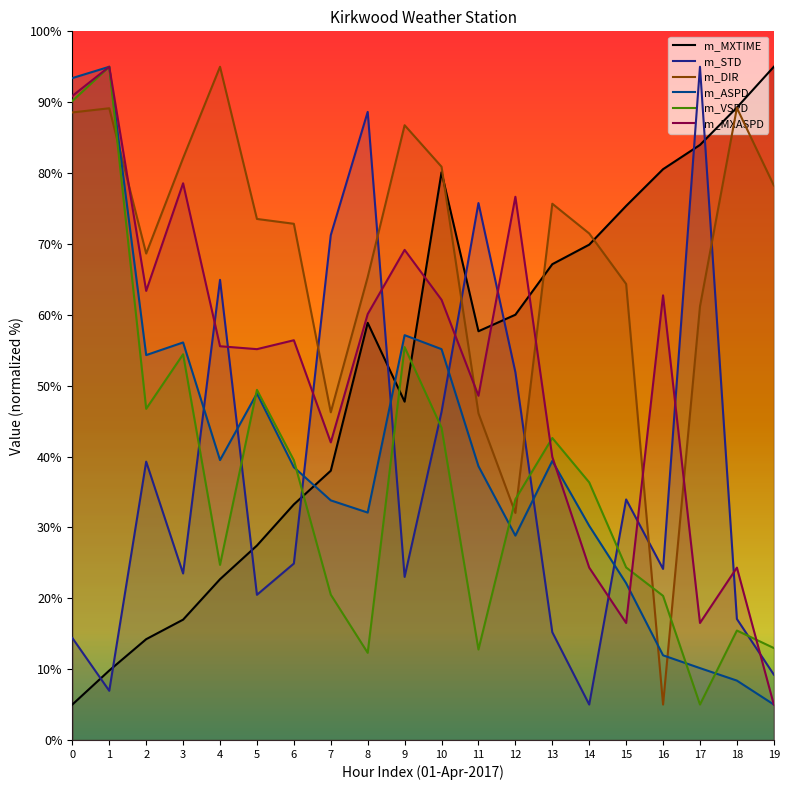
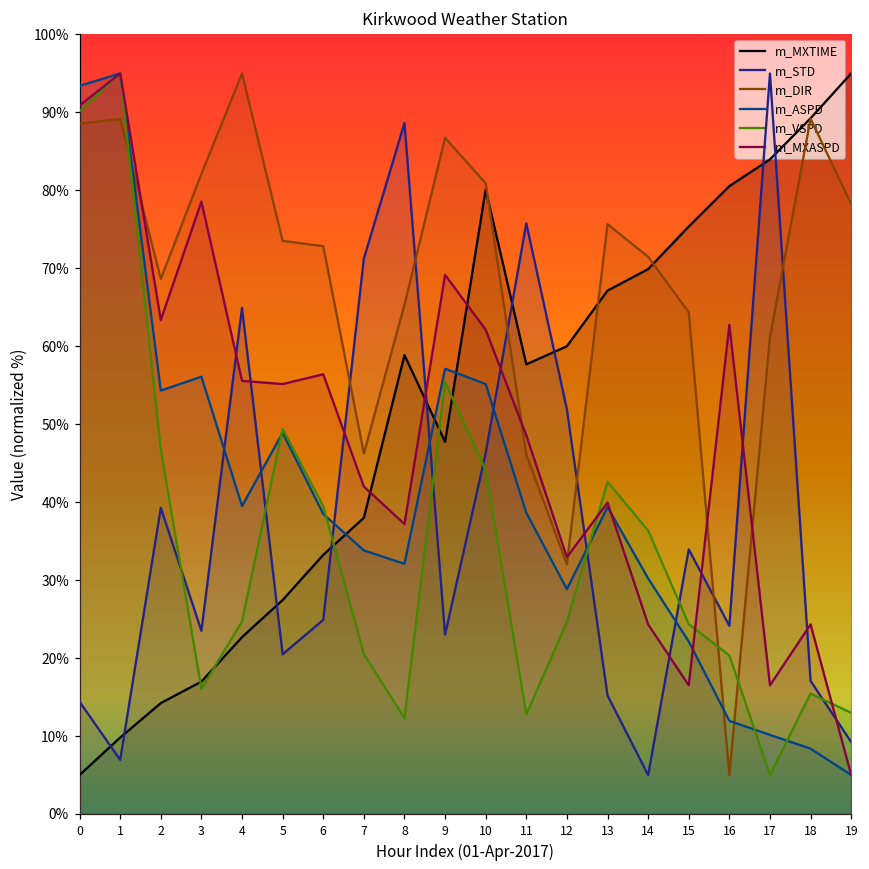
m_VSPD, 3: 54% -> 16%
m_MXASPD, 8: 60% -> 37%
m_VSPD, 12: 34% -> 25%
m_MXASPD, 12: 77% -> 33%
